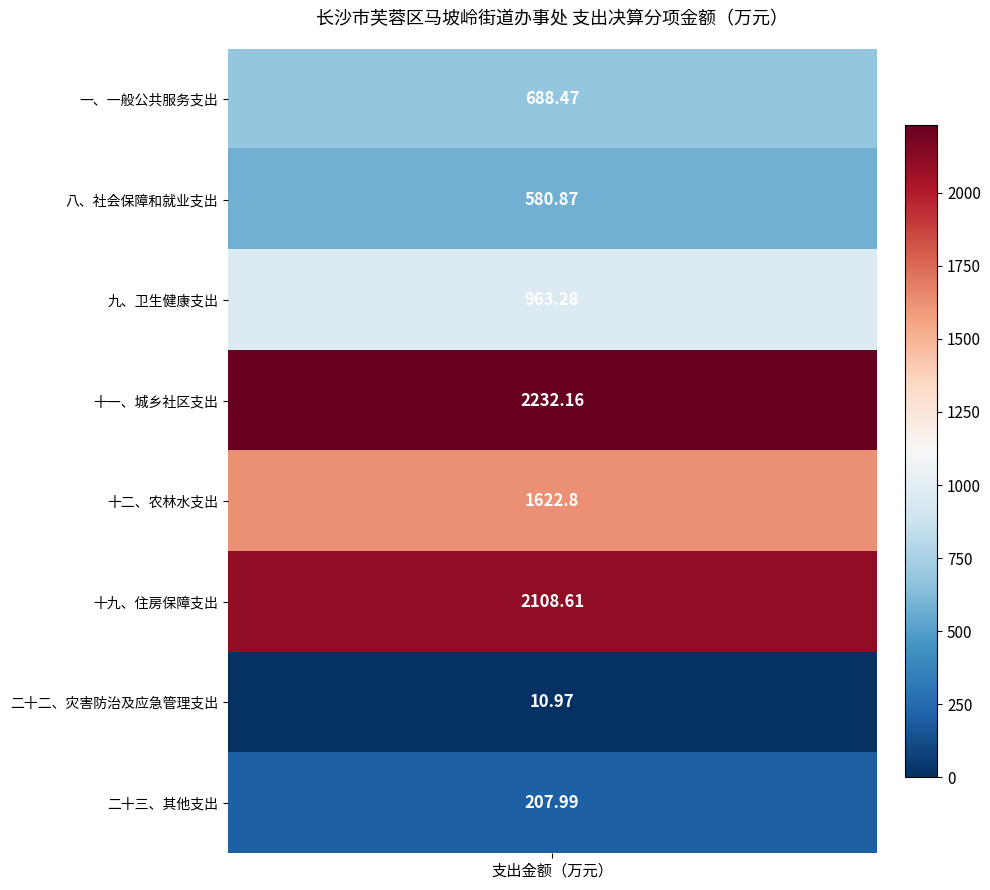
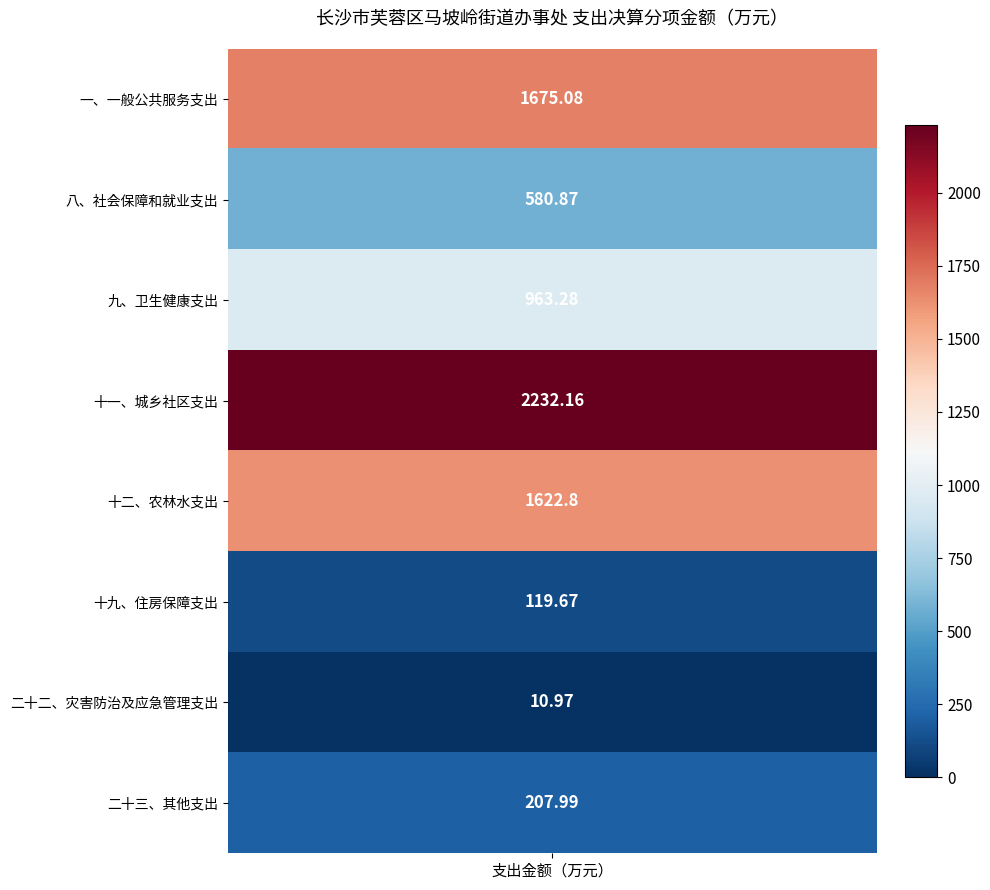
一、一般公共服务支出, 支出金额（万元）: 688.47 -> 1675.08
十九、住房保障支出, 支出金额（万元）: 2108.61 -> 119.67
